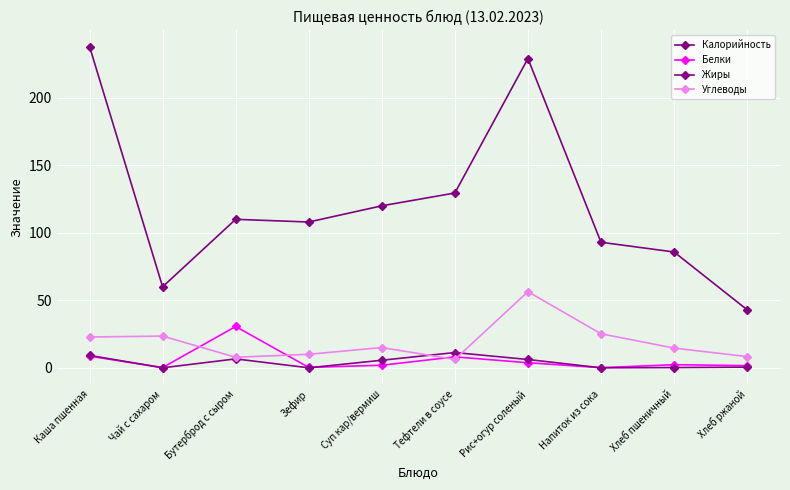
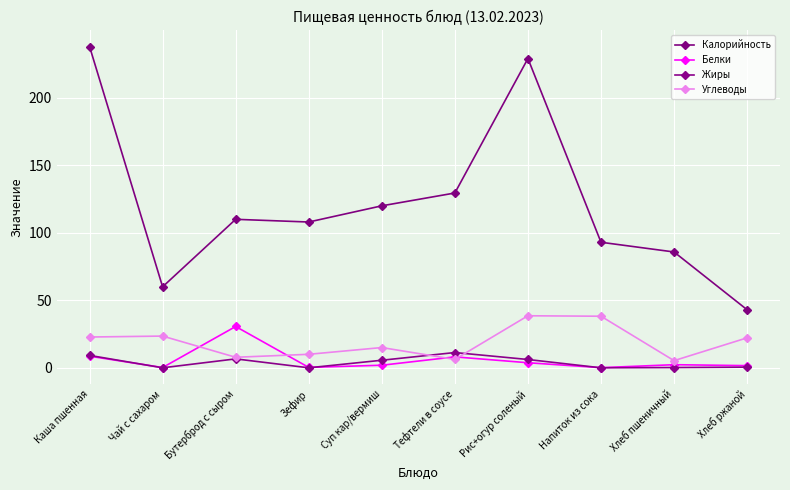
Углеводы, Рис+огур соленый: 56 -> 39
Углеводы, Напиток из сока: 25 -> 38
Углеводы, Хлеб пшеничный: 15 -> 5
Углеводы, Хлеб ржаной: 8 -> 22
